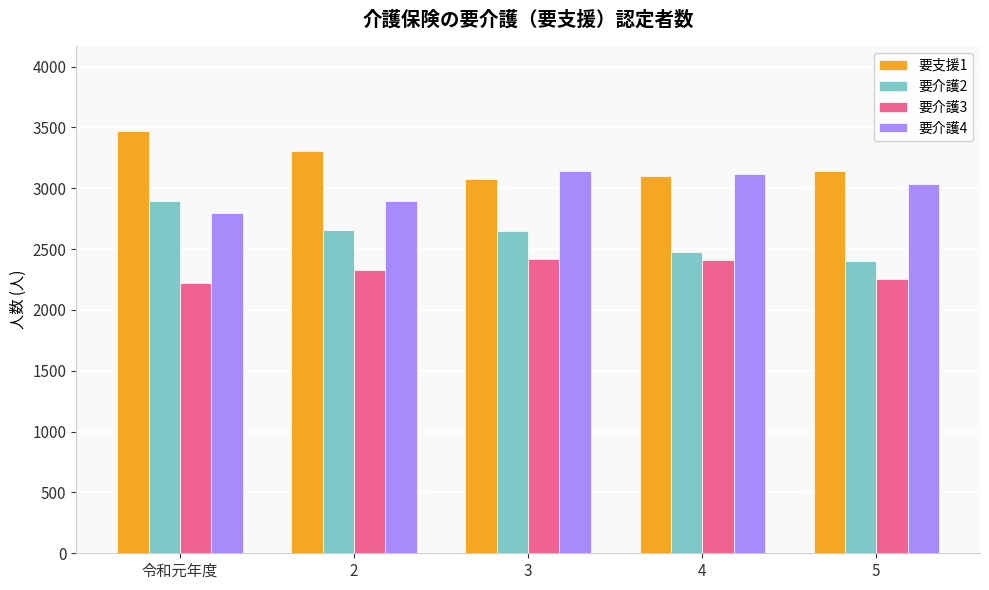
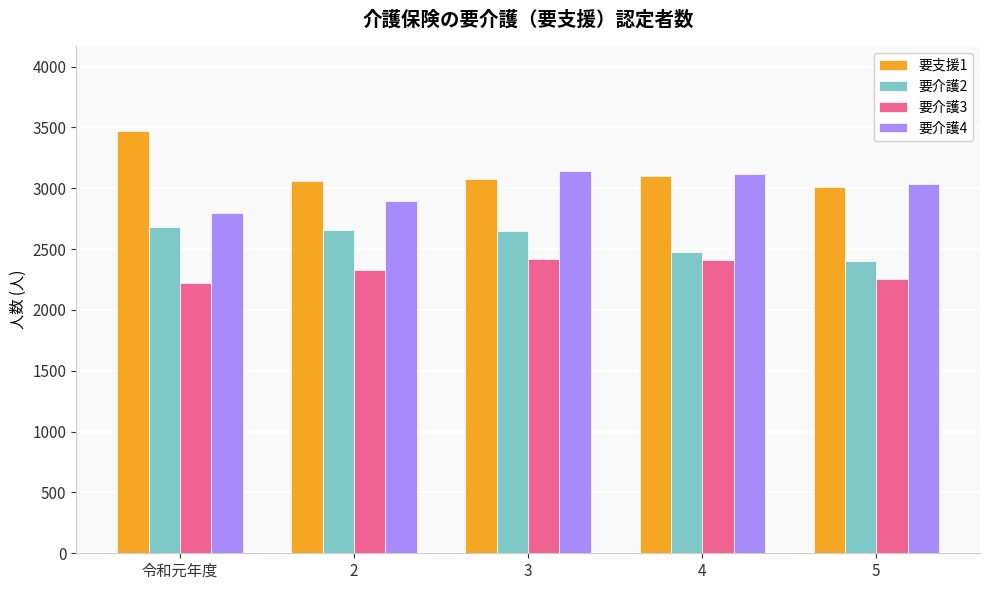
要介護2, 令和元年度: 2890 -> 2680
要支援1, 2: 3300 -> 3060
要支援1, 5: 3150 -> 3010
